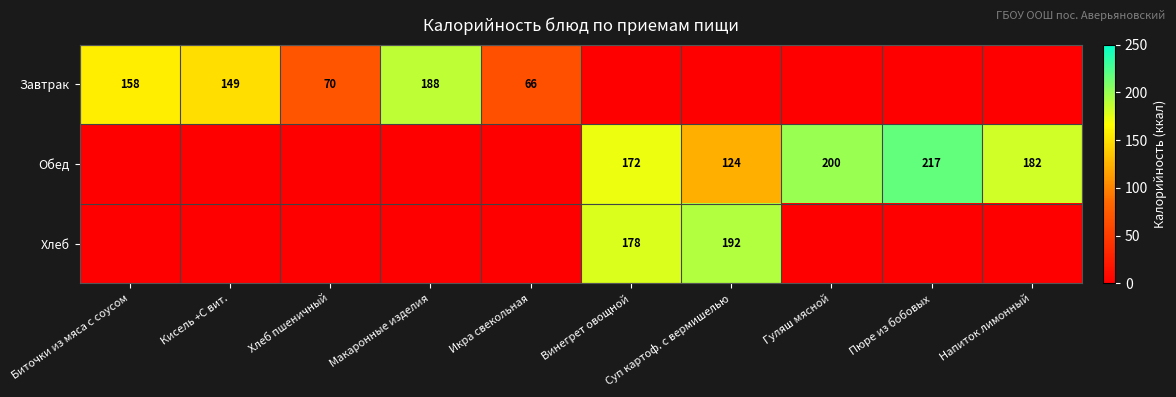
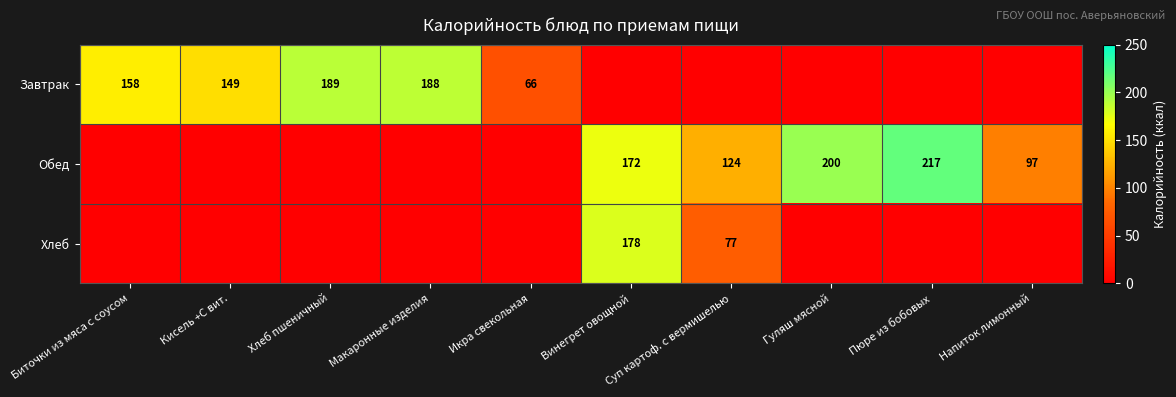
Завтрак, Хлеб пшеничный: 70 -> 189
Обед, Напиток лимонный: 182 -> 97
Хлеб, Суп картоф. с вермишелью: 192 -> 77
